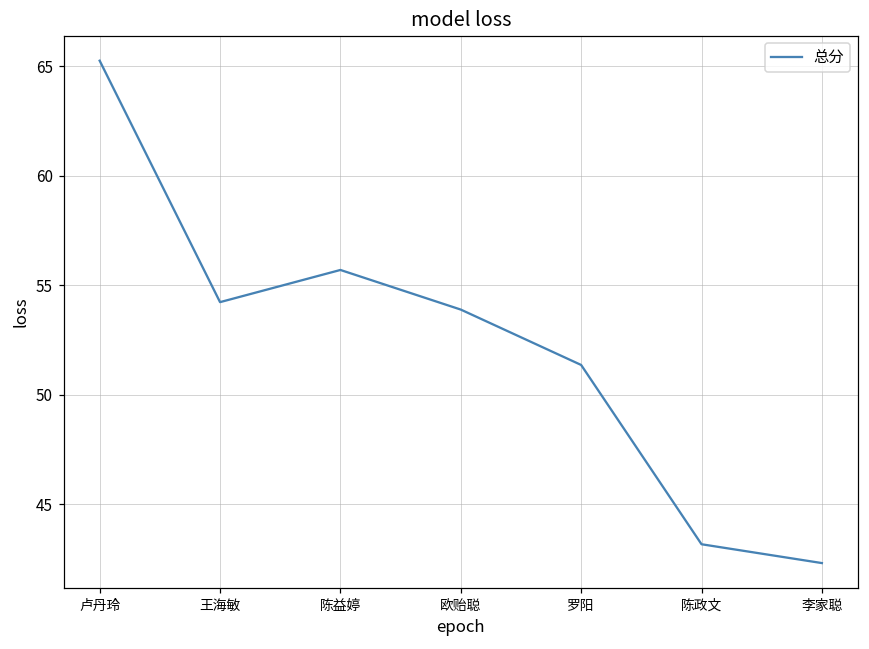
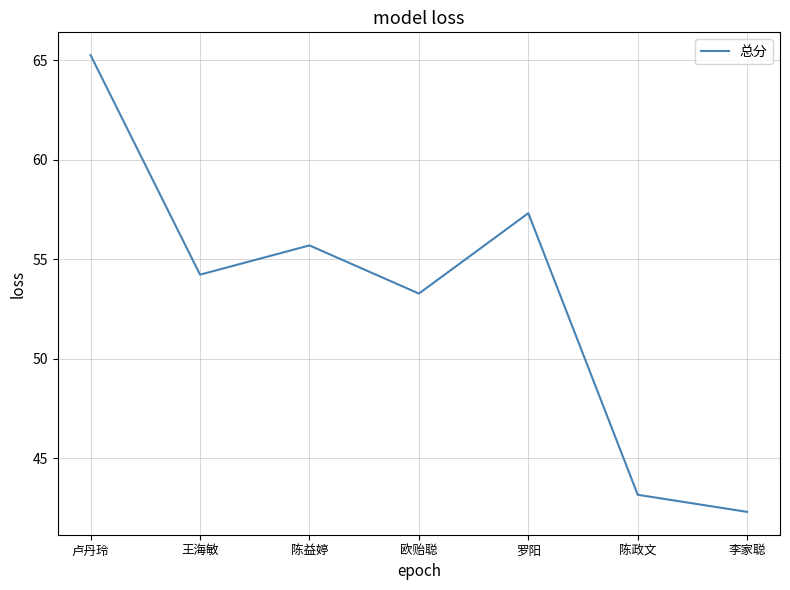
欧贻聪: 53.9 -> 53.3
罗阳: 51.4 -> 57.3
